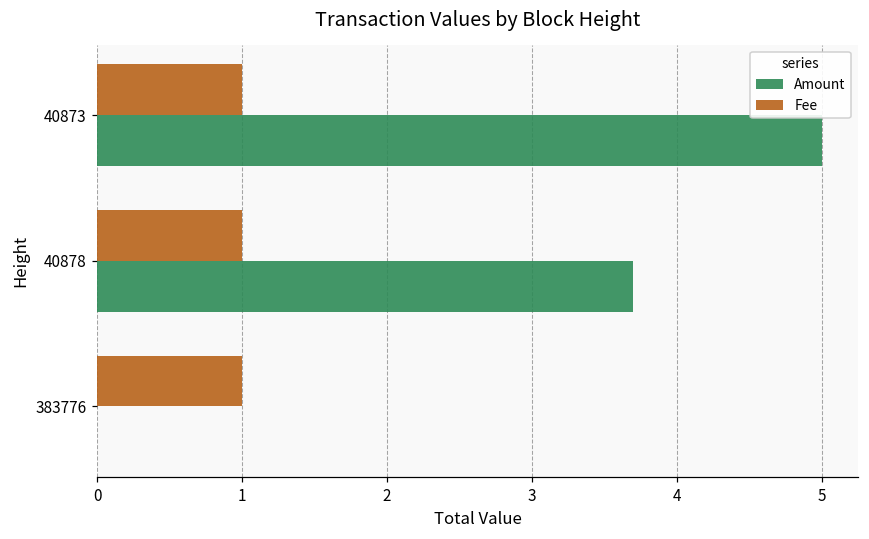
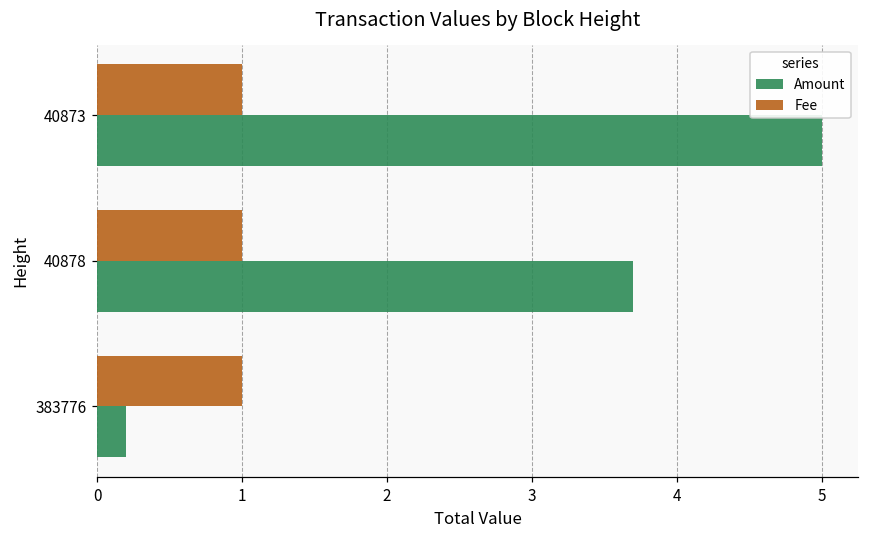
Amount, 383776: 0.0 -> 0.2
